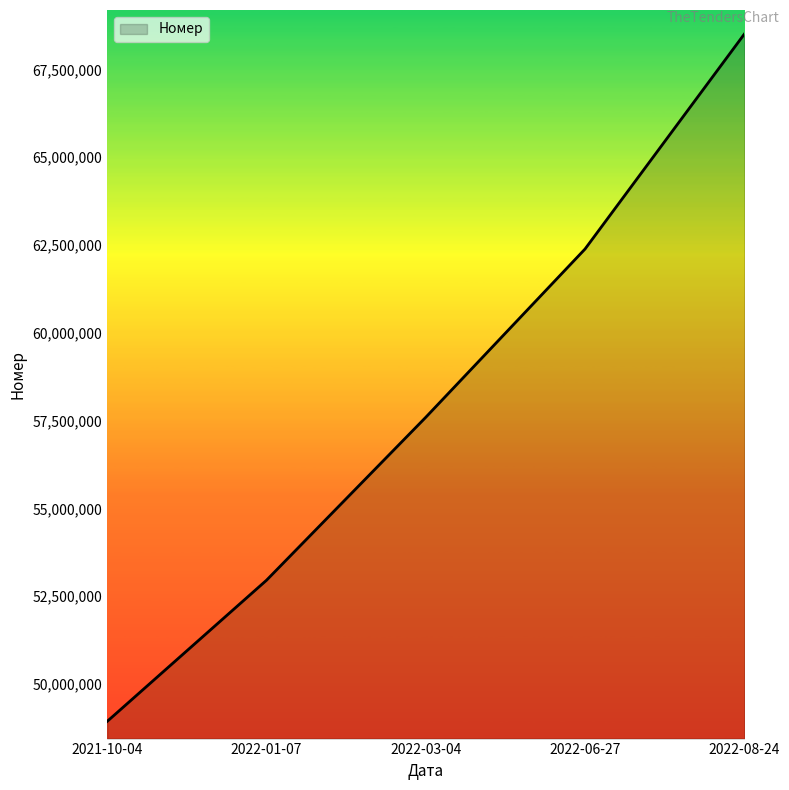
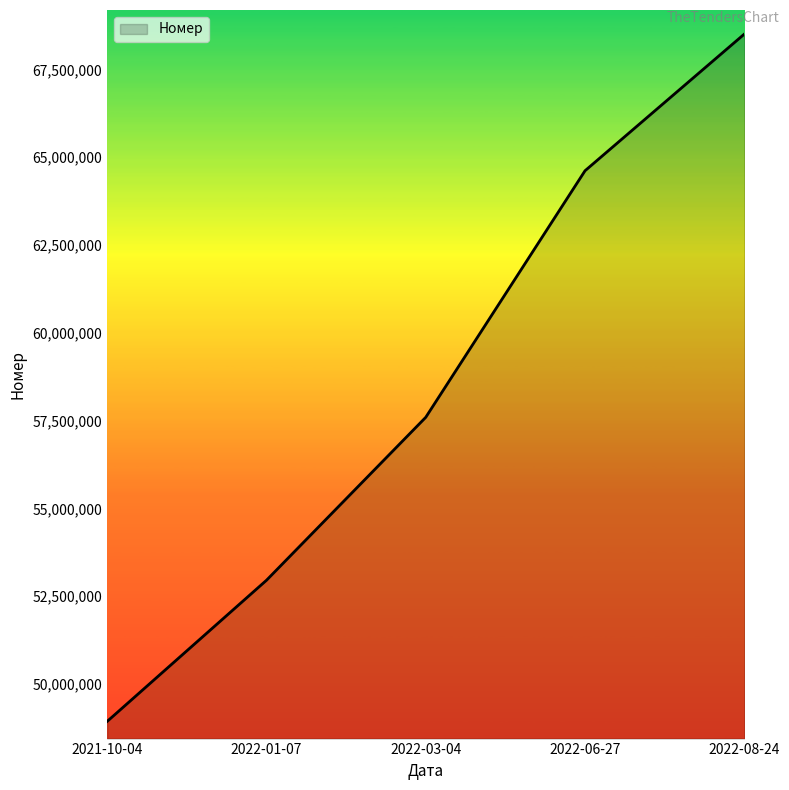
2022-06-27: 62,400,000 -> 64,600,000
